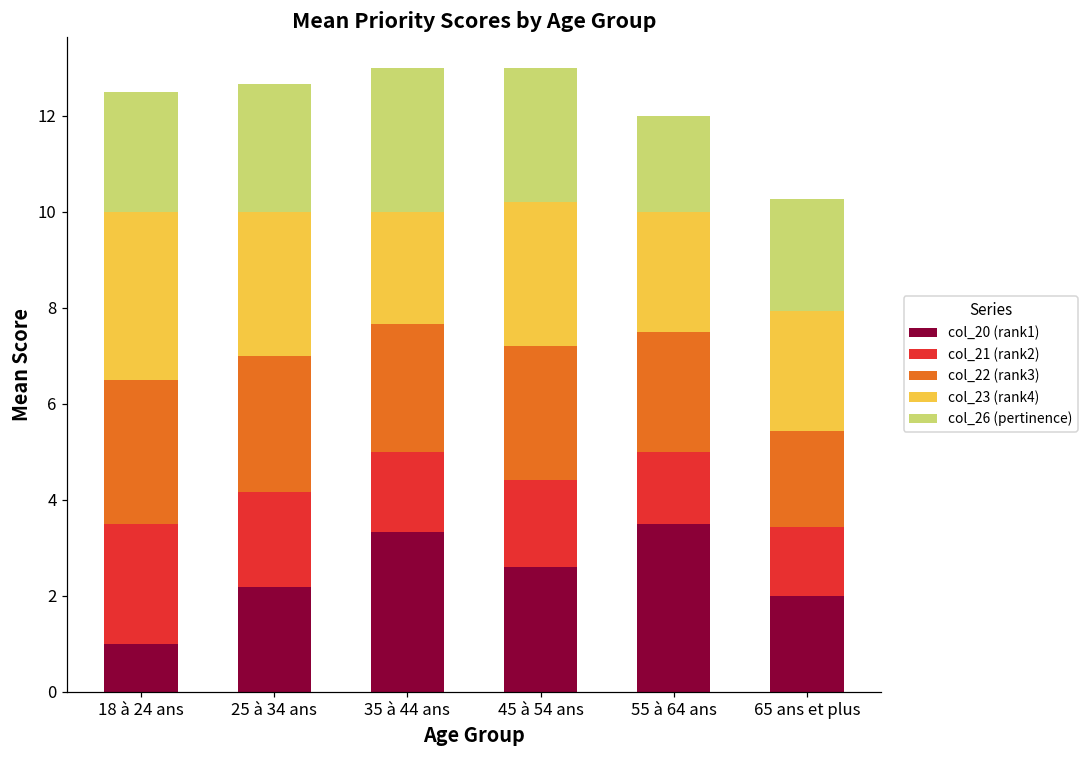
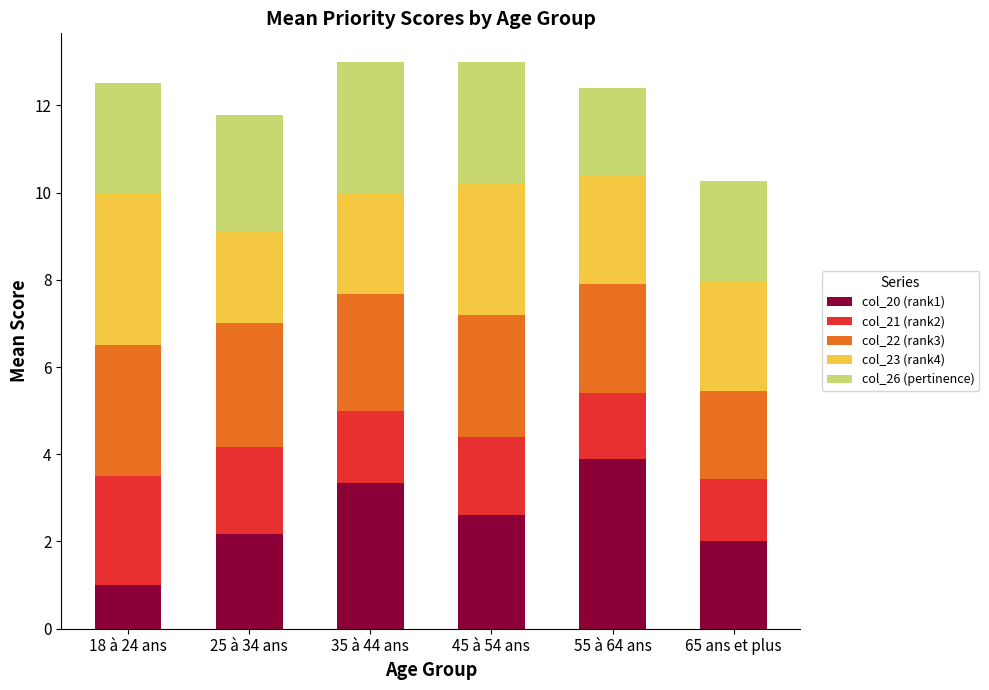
col_23 (rank4), 25 à 34 ans: 3.0 -> 2.1
col_20 (rank1), 55 à 64 ans: 3.5 -> 3.9
